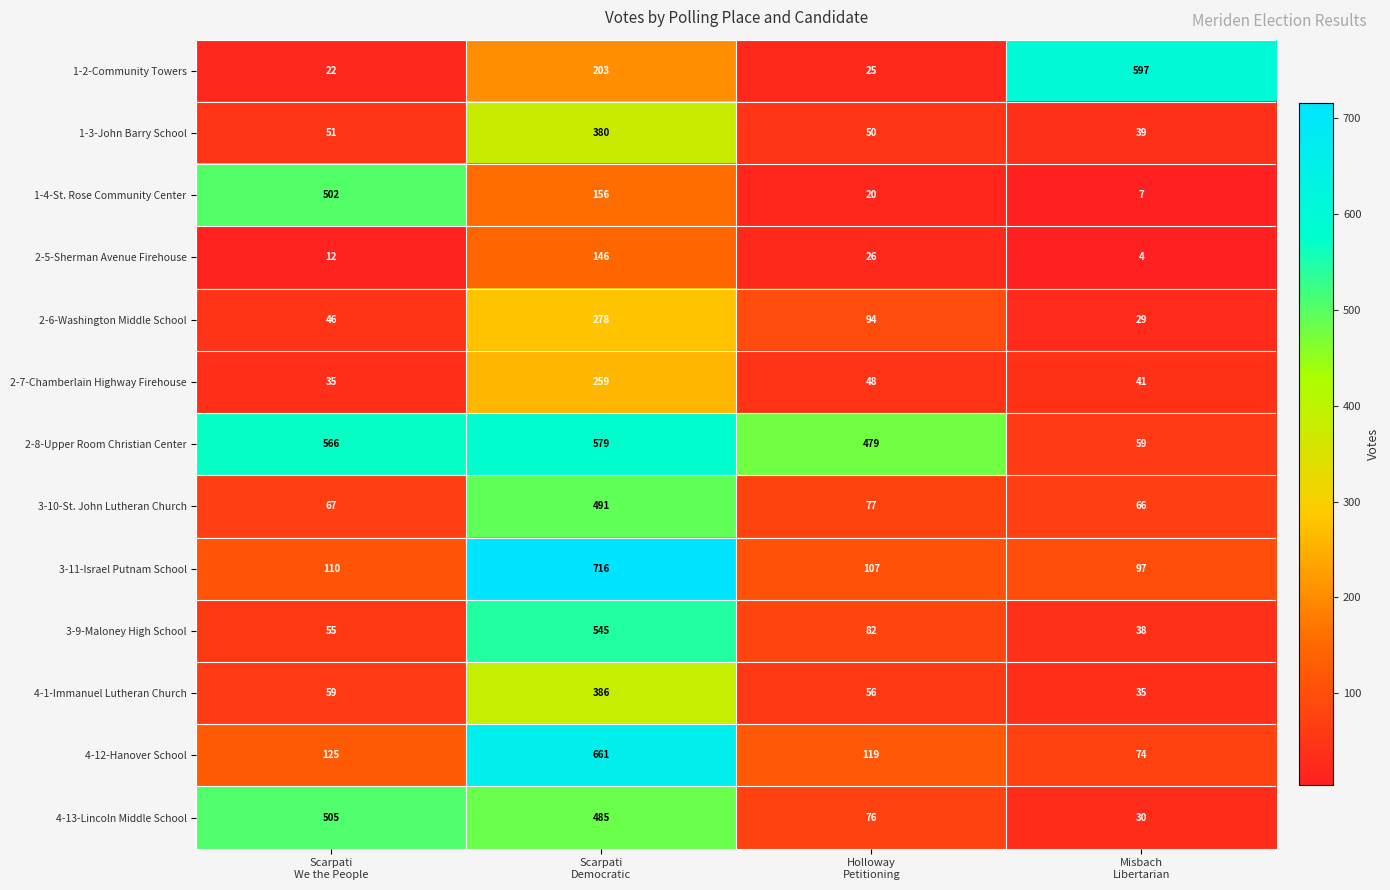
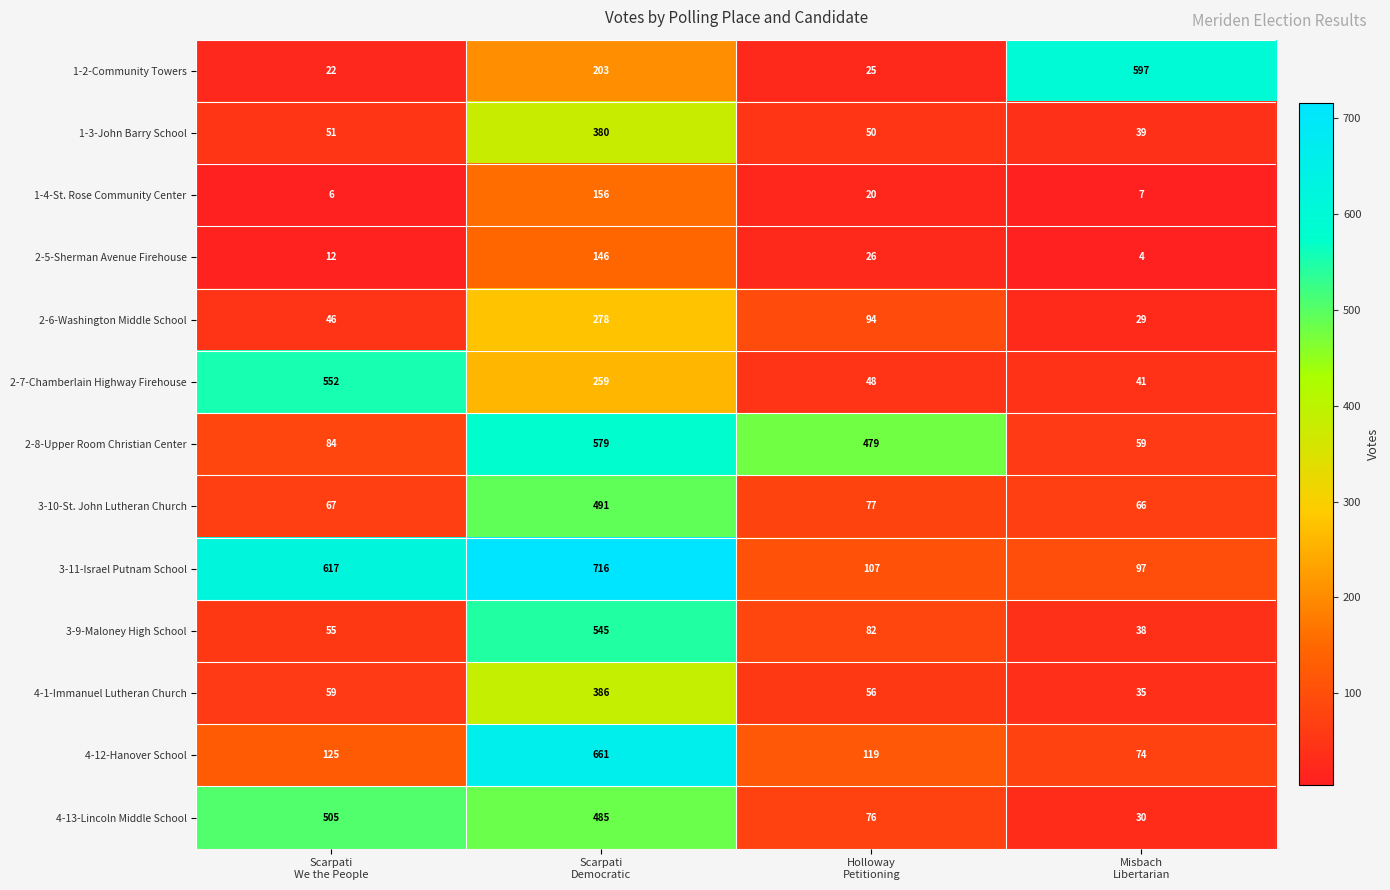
1-4-St. Rose Community Center, Scarpati We the People: 502 -> 6
2-7-Chamberlain Highway Firehouse, Scarpati We the People: 35 -> 552
2-8-Upper Room Christian Center, Scarpati We the People: 566 -> 84
3-11-Israel Putnam School, Scarpati We the People: 110 -> 617
